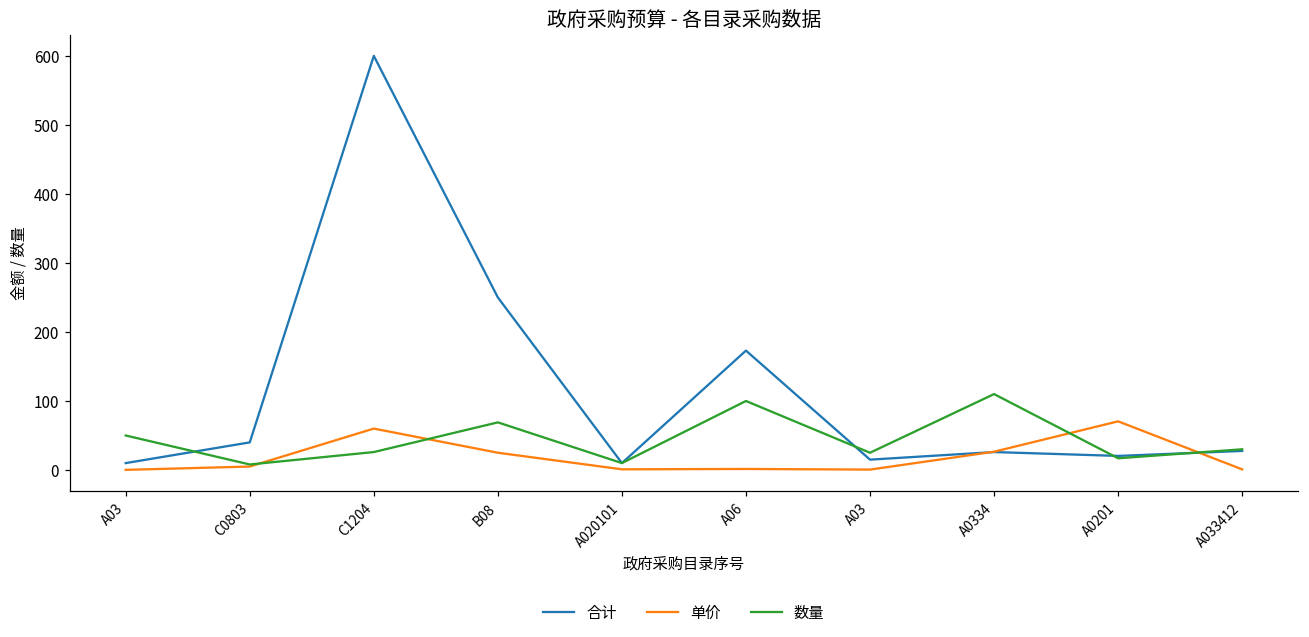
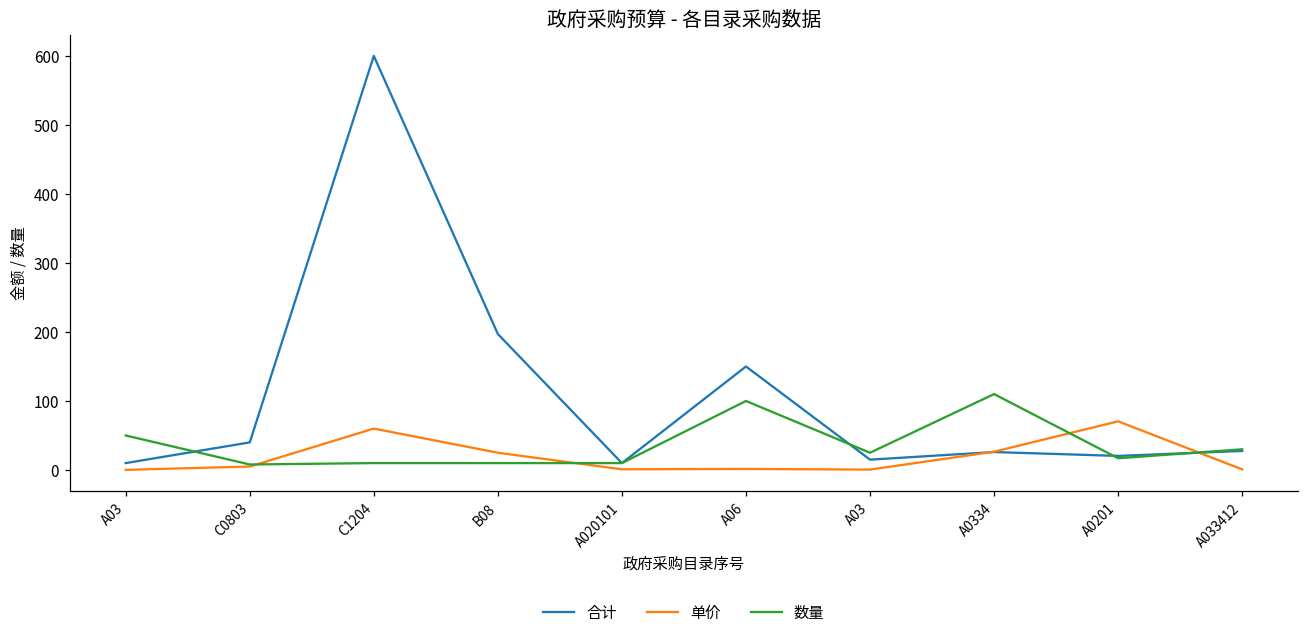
数量, C1204: 30 -> 10
合计, B08: 250 -> 200
数量, B08: 70 -> 10
合计, A06: 170 -> 150
